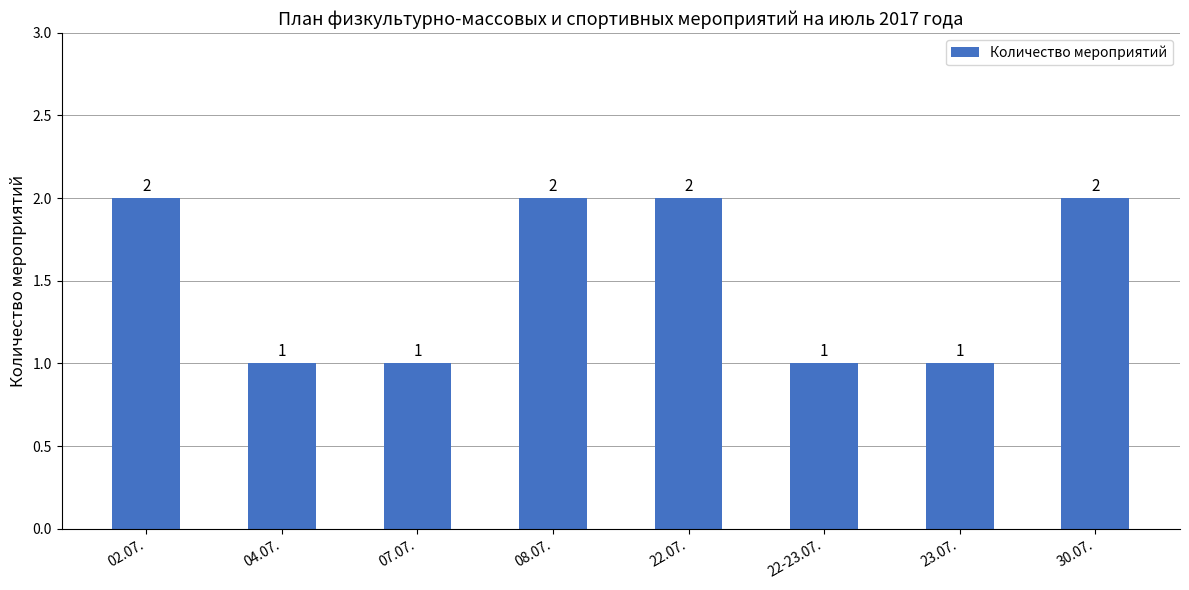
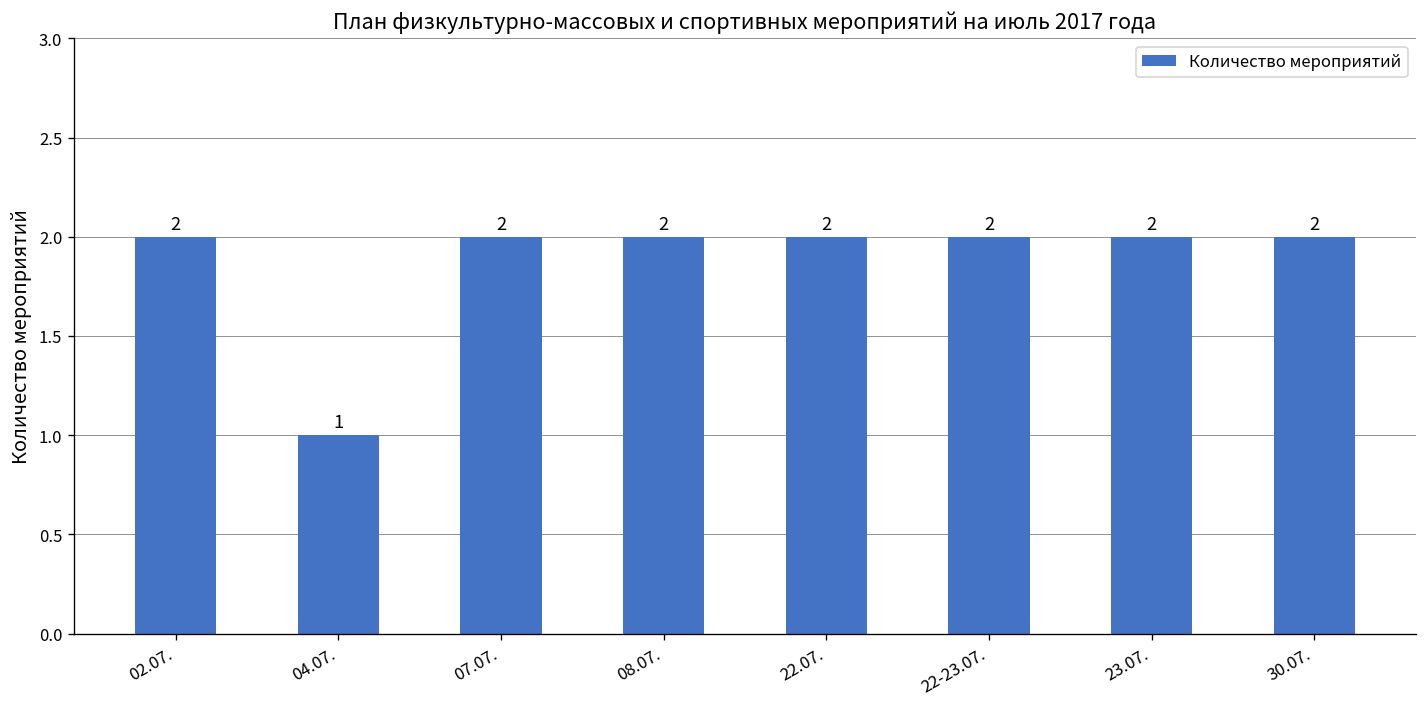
07.07.: 1 -> 2
22-23.07.: 1 -> 2
23.07.: 1 -> 2
